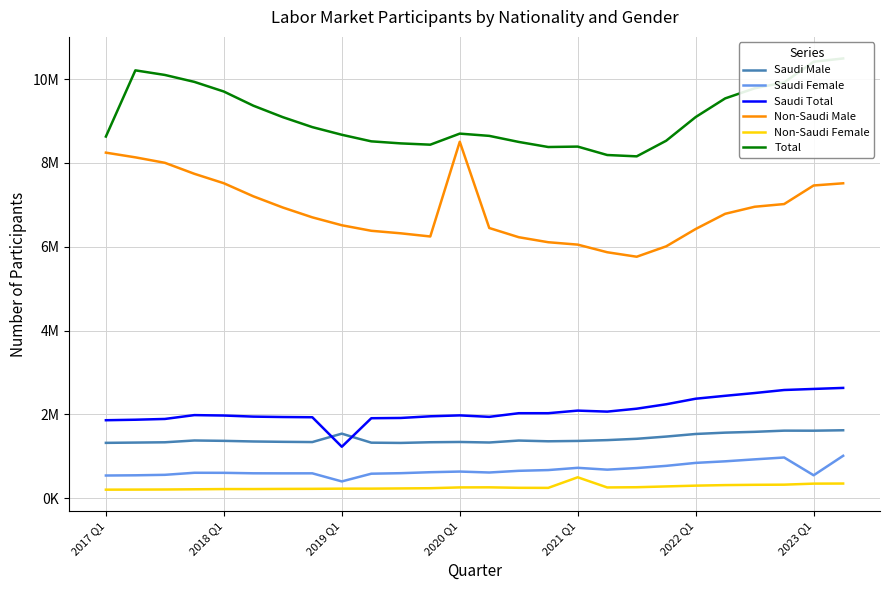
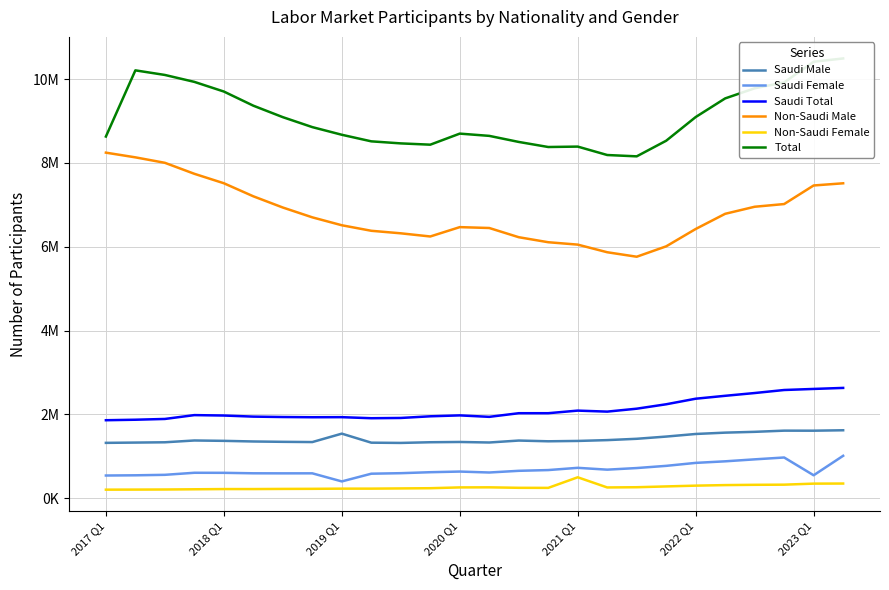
Saudi Total, 2019 Q1: 1200000 -> 1900000
Non-Saudi Male, 2020 Q1: 8500000 -> 6500000
